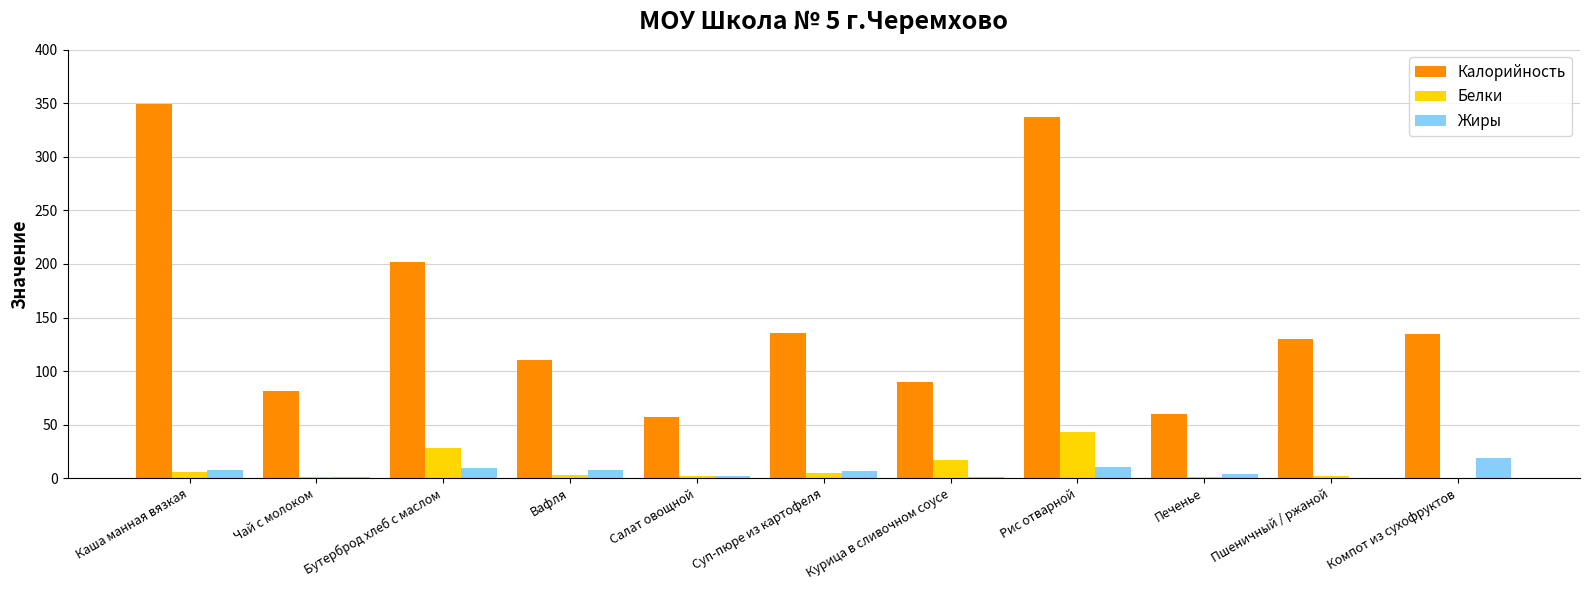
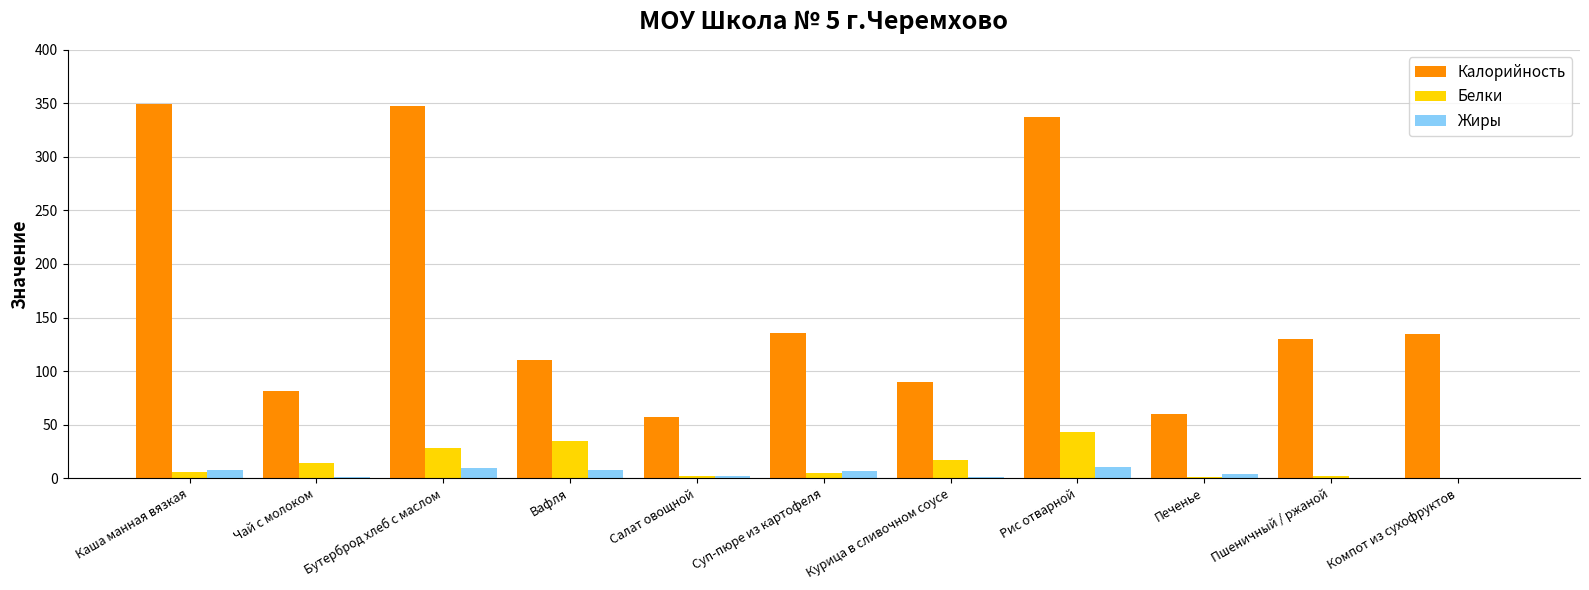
Белки, Чай с молоком: 2 -> 14
Калорийность, Бутерброд хлеб с маслом: 202 -> 348
Белки, Вафля: 3 -> 35
Жиры, Компот из сухофруктов: 19 -> 0
